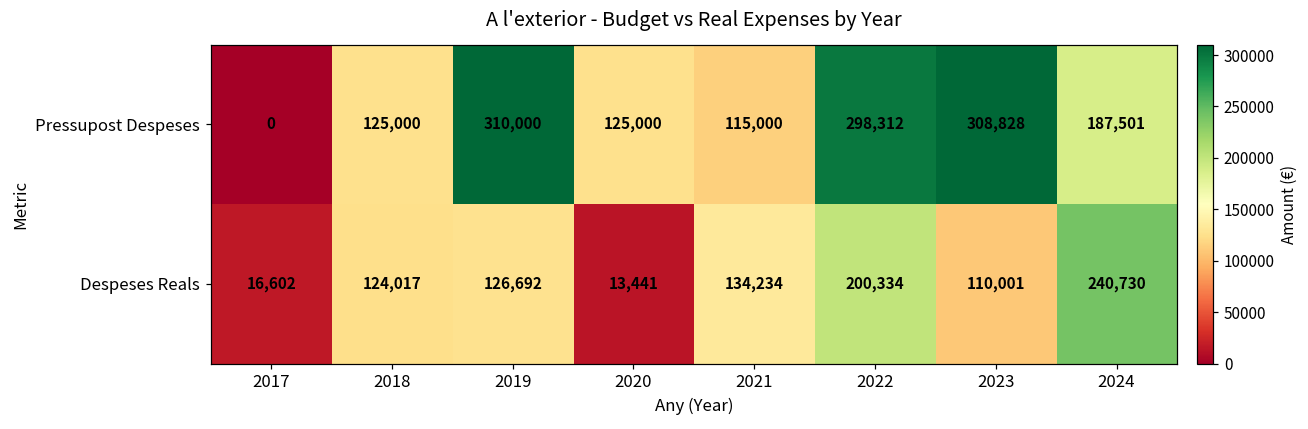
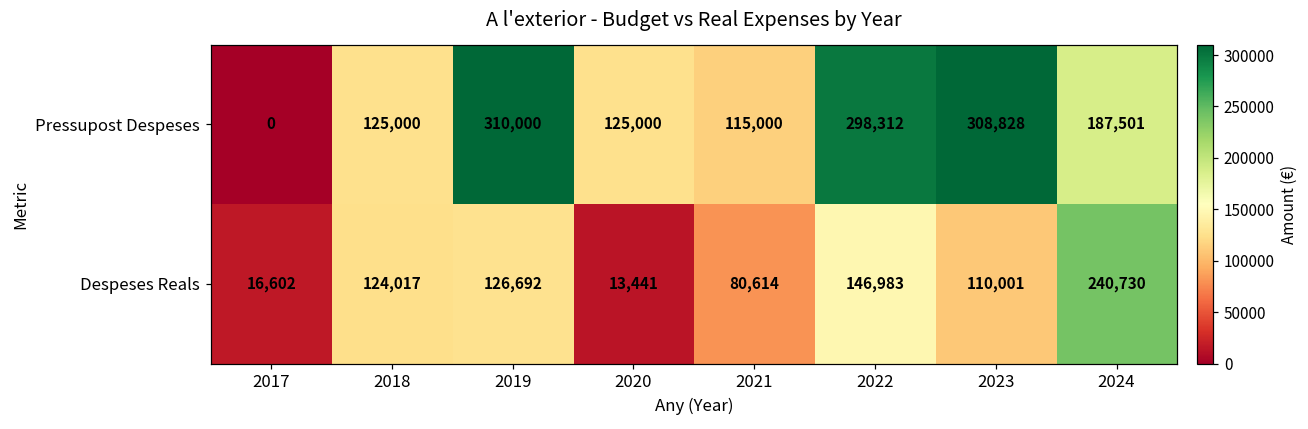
Despeses Reals, 2021: 134,234 -> 80,614
Despeses Reals, 2022: 200,334 -> 146,983
